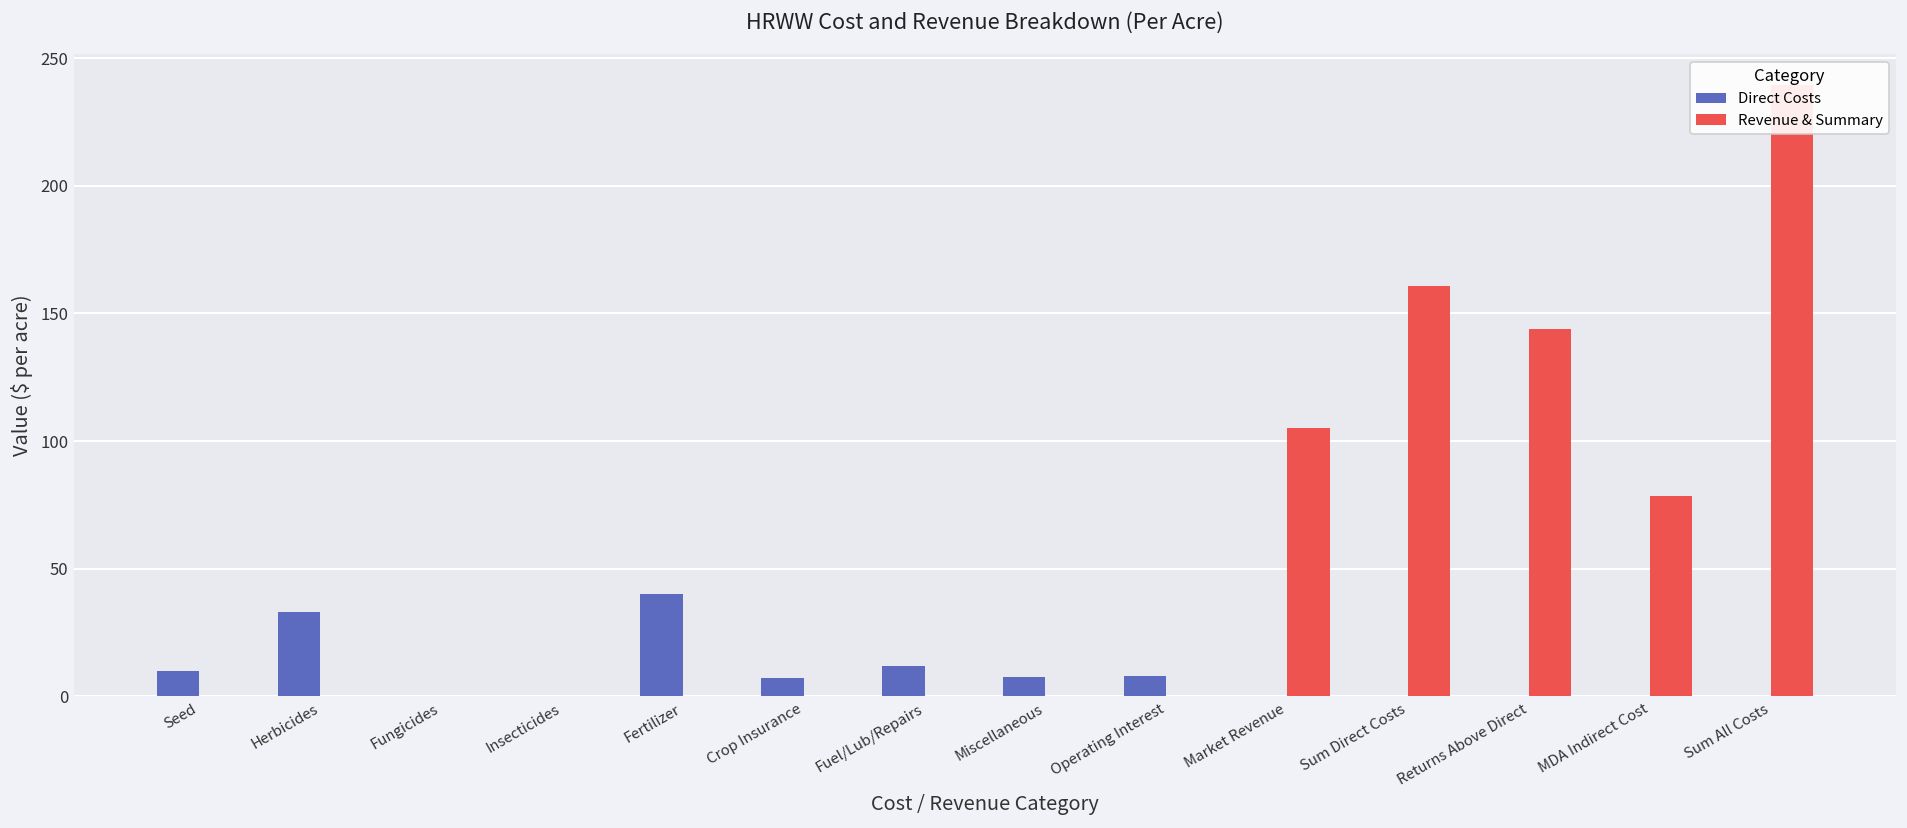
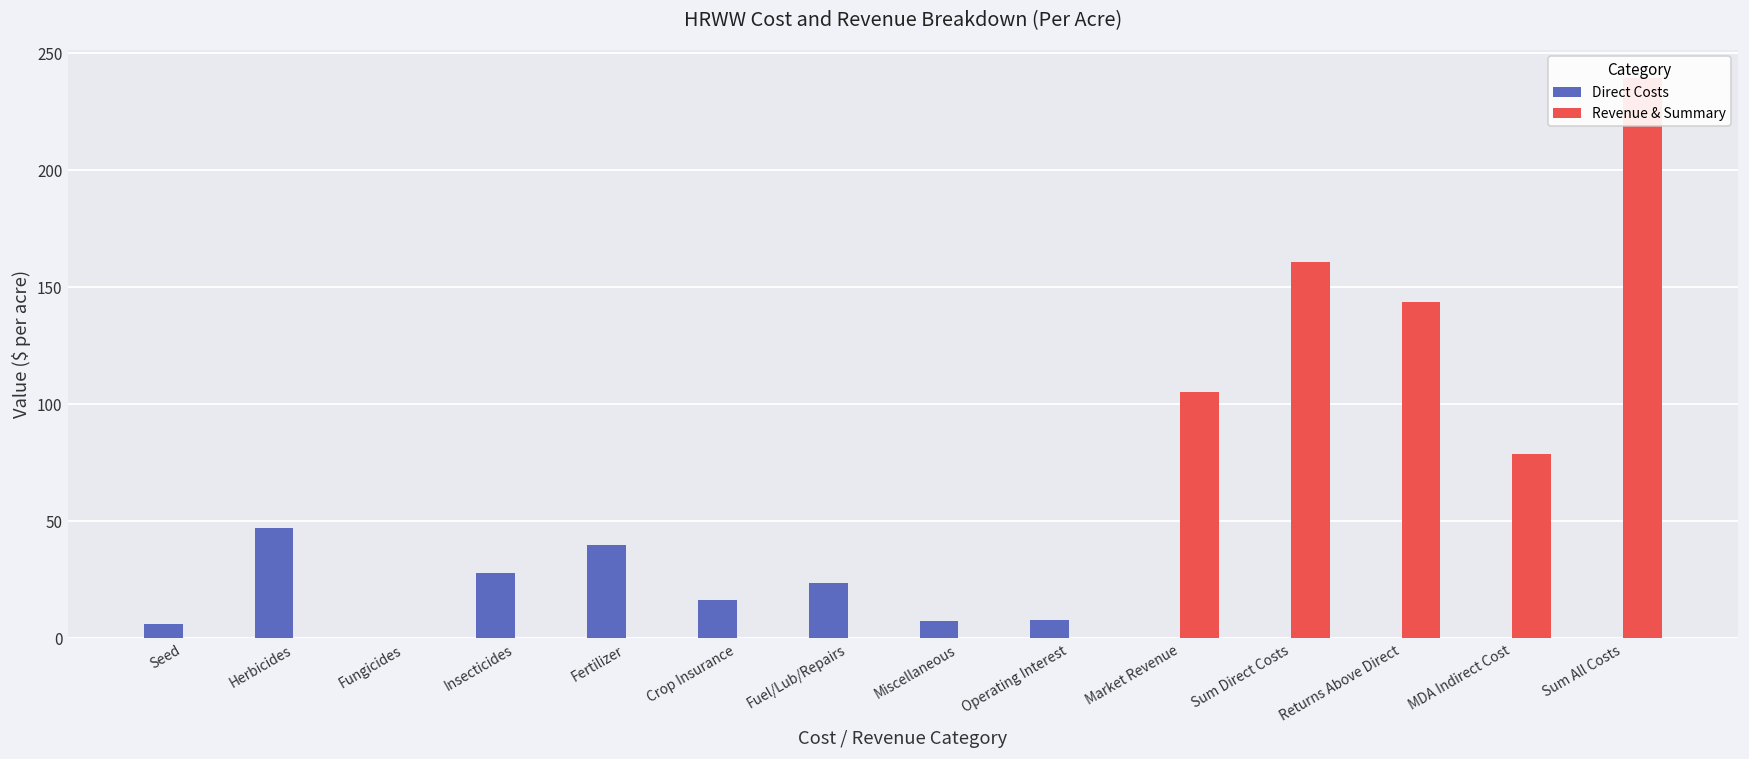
Direct Costs, Seed: 10 -> 6
Direct Costs, Herbicides: 33 -> 47
Direct Costs, Insecticides: 0 -> 28
Direct Costs, Crop Insurance: 7 -> 16
Direct Costs, Fuel/Lub/Repairs: 12 -> 24
